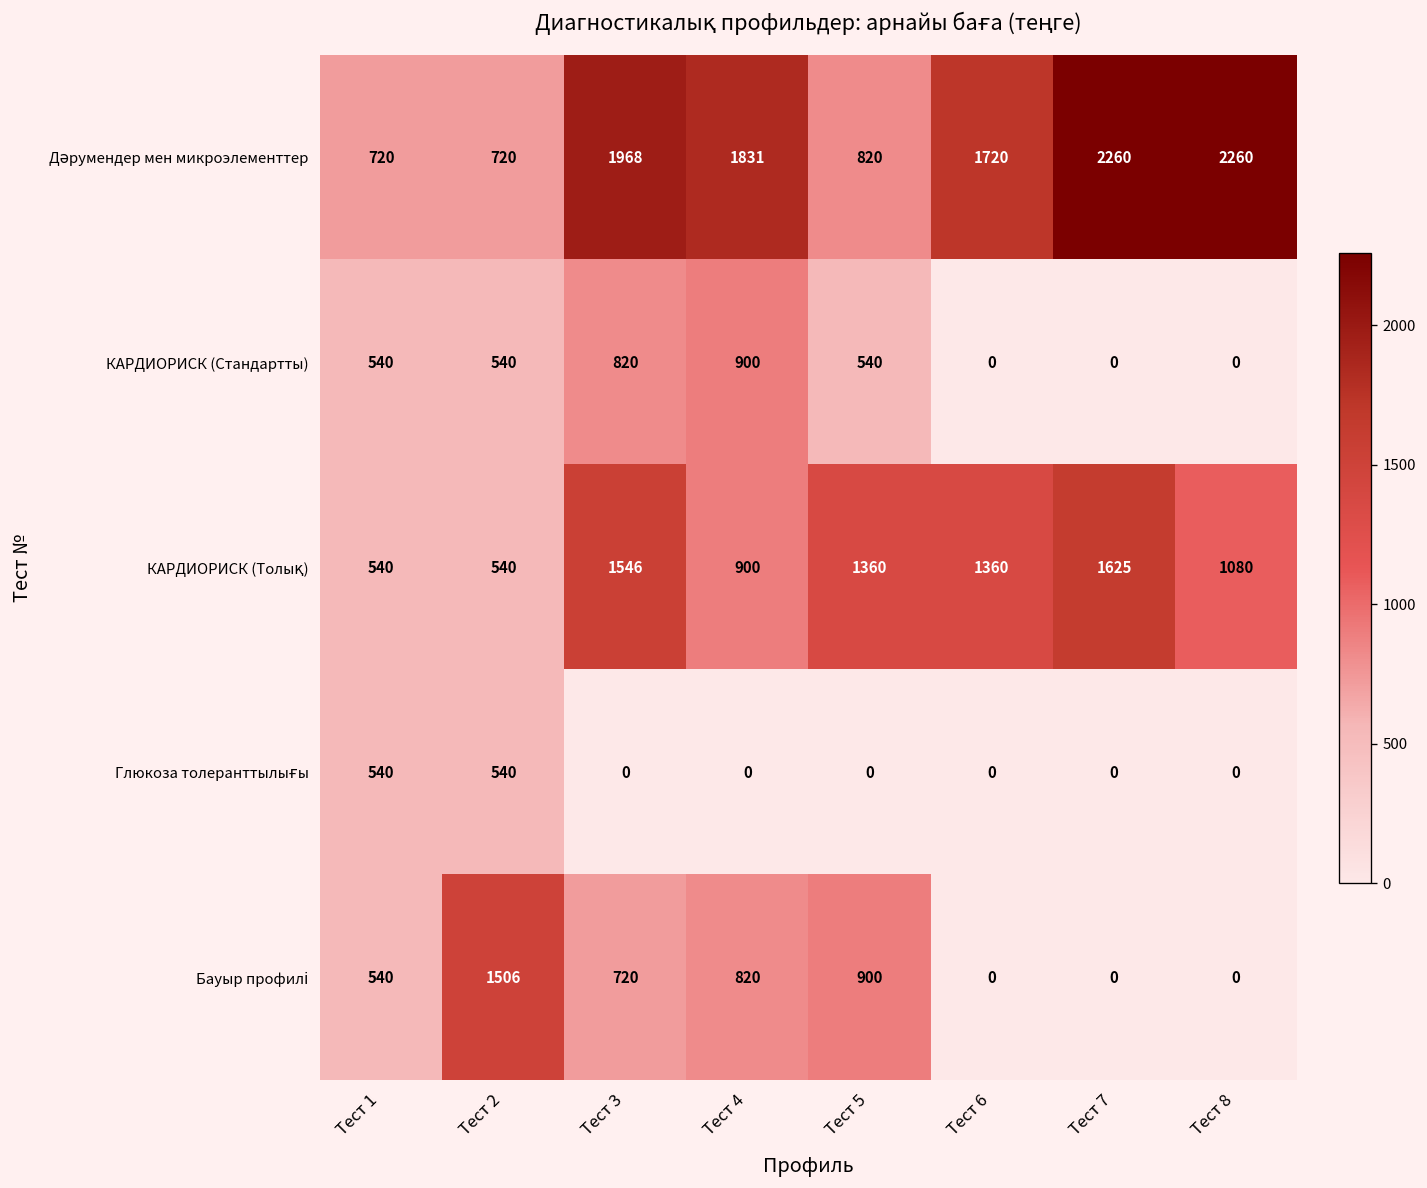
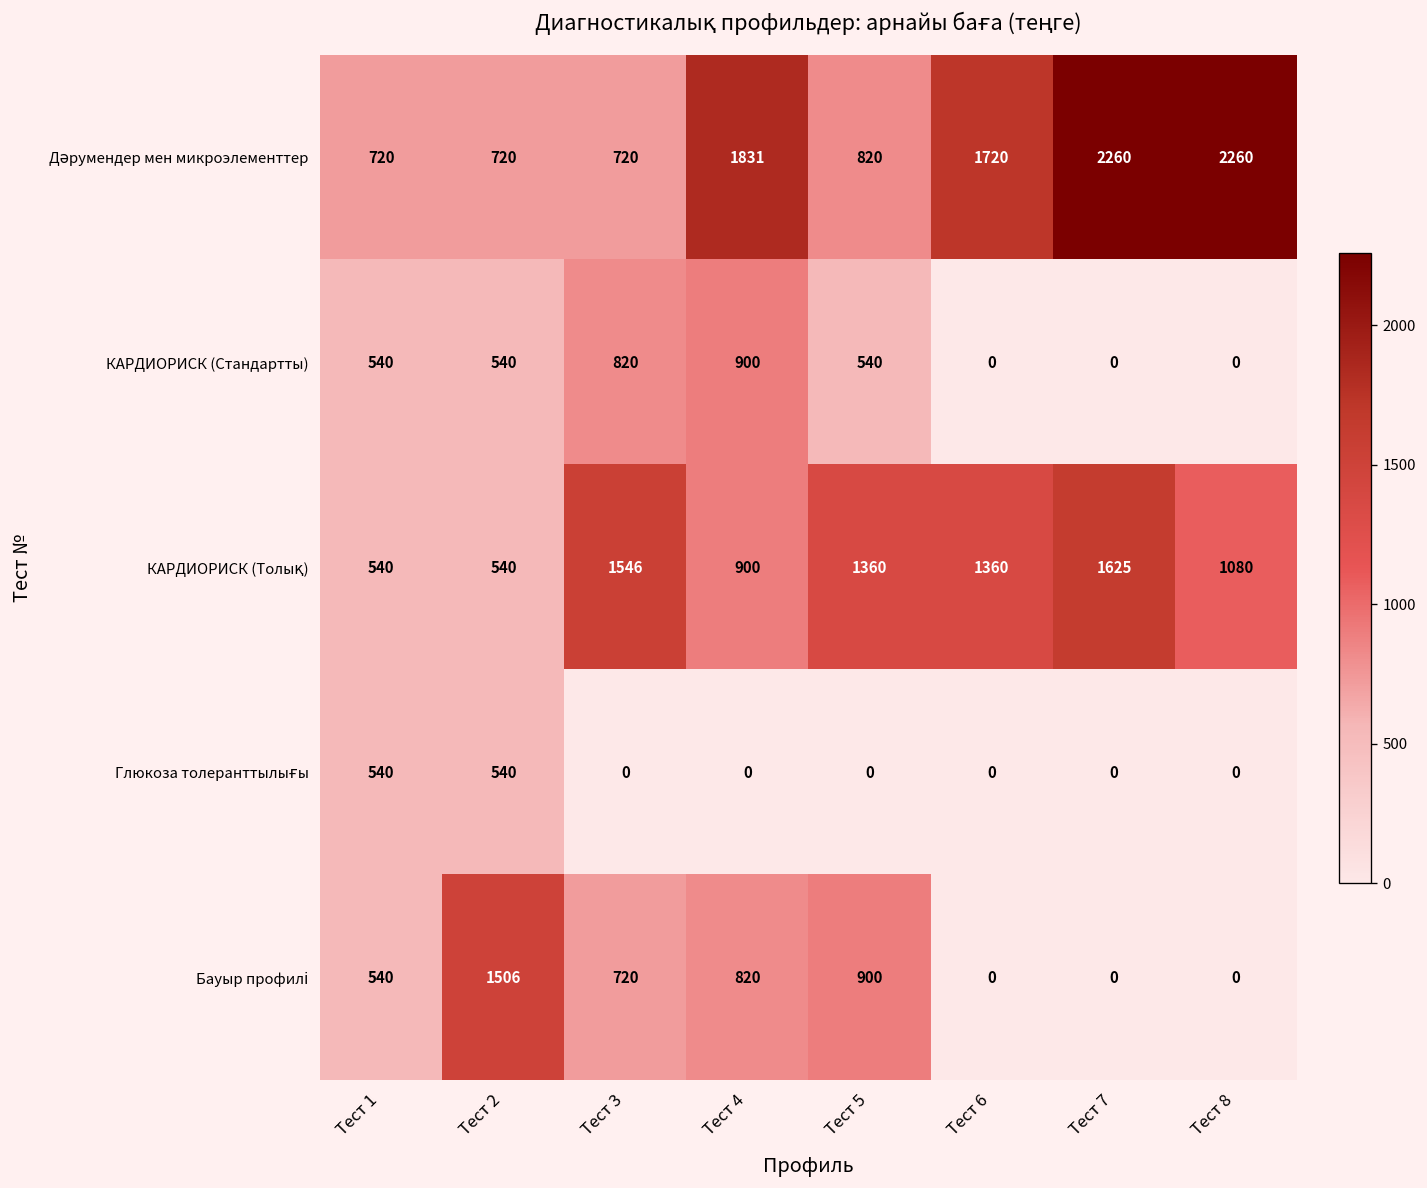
Дәрумендер мен микроэлементтер, Тест 3: 1968 -> 720
